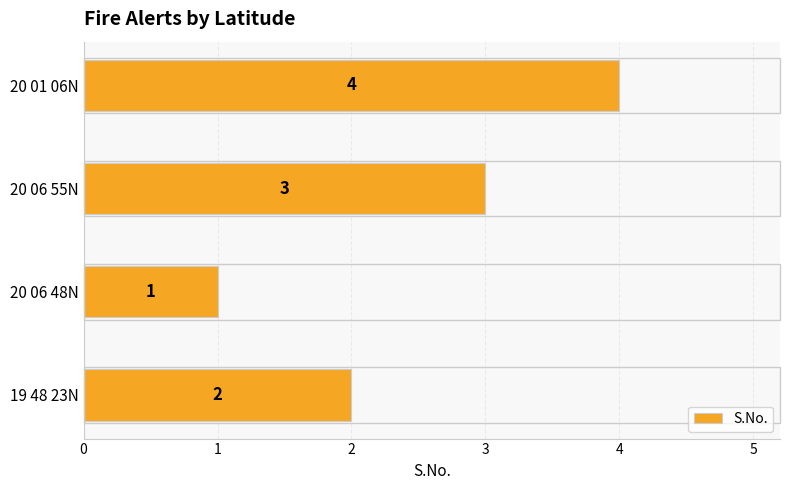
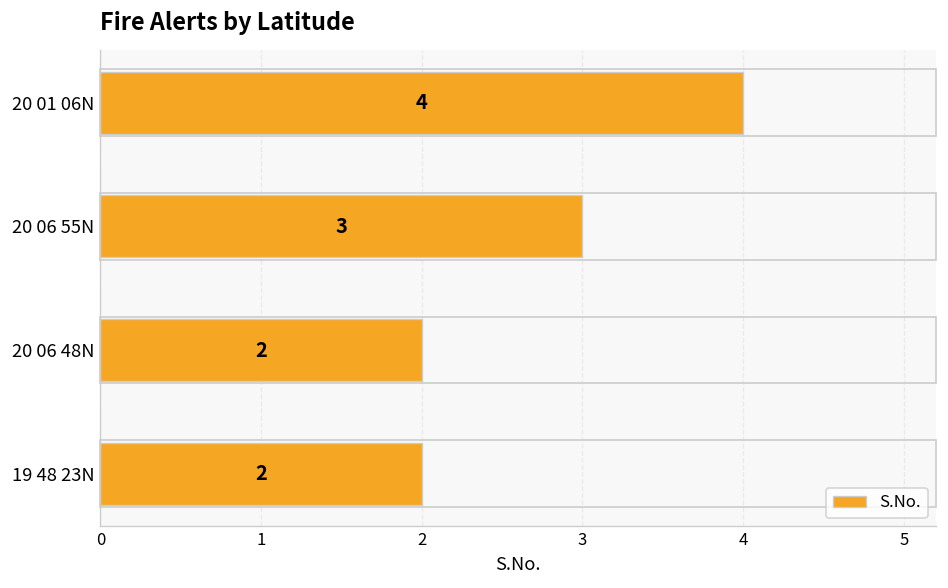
20 06 48N: 1 -> 2
